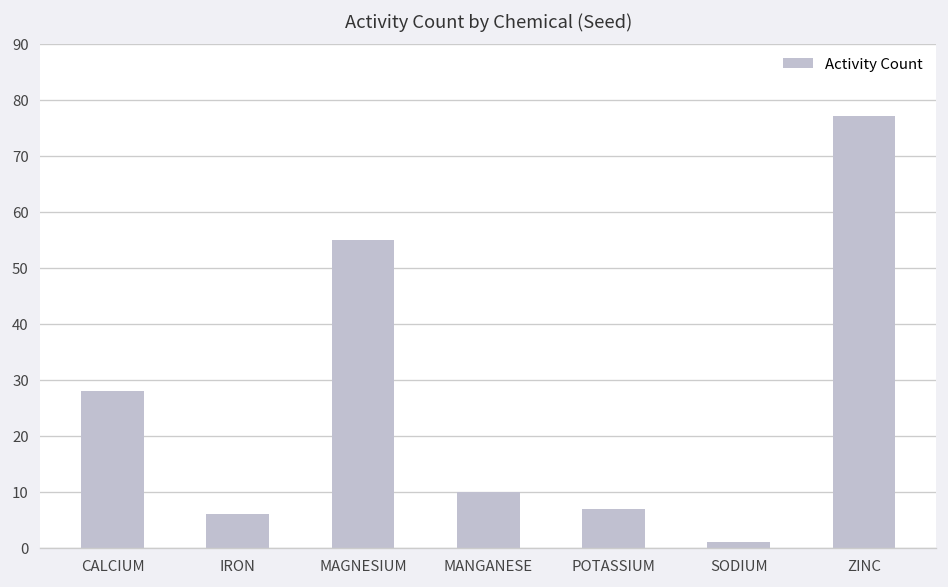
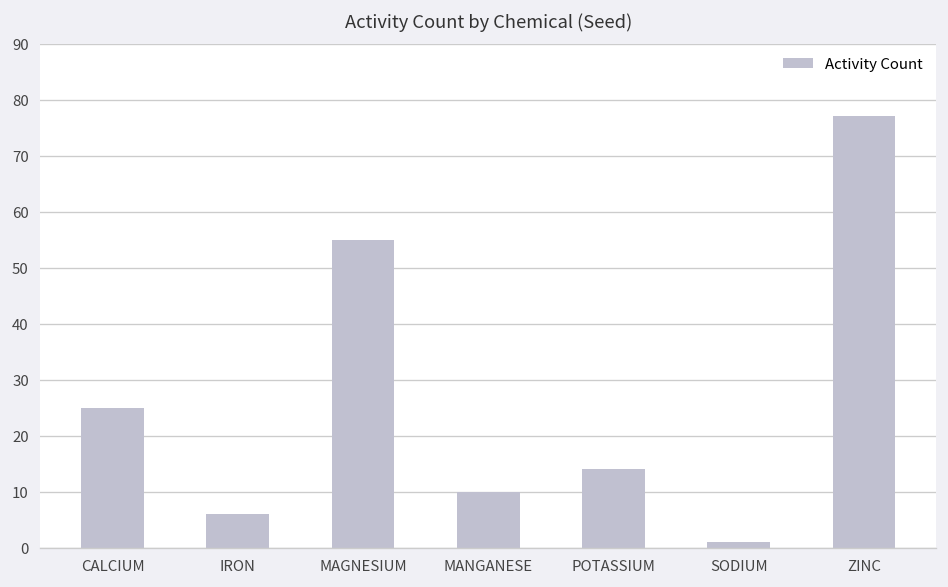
CALCIUM: 28 -> 25
POTASSIUM: 7 -> 14
